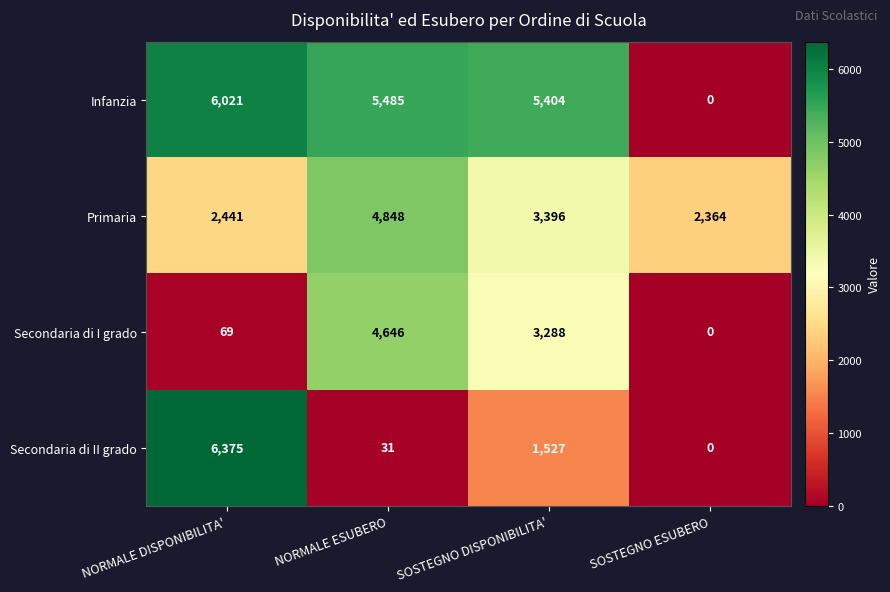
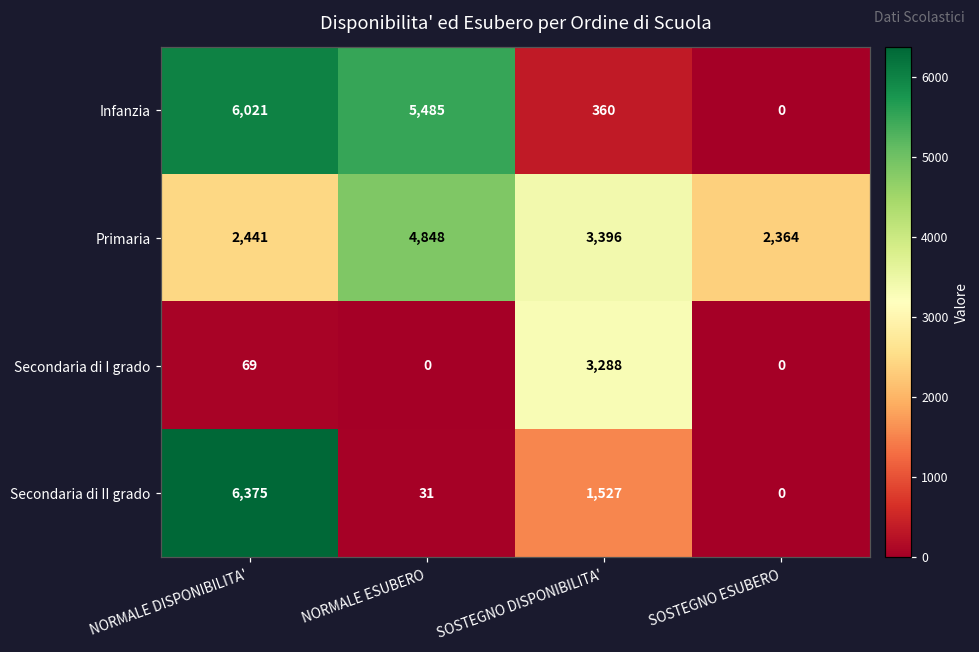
Infanzia, SOSTEGNO DISPONIBILITA': 5,404 -> 360
Secondaria di I grado, NORMALE ESUBERO: 4,646 -> 0
